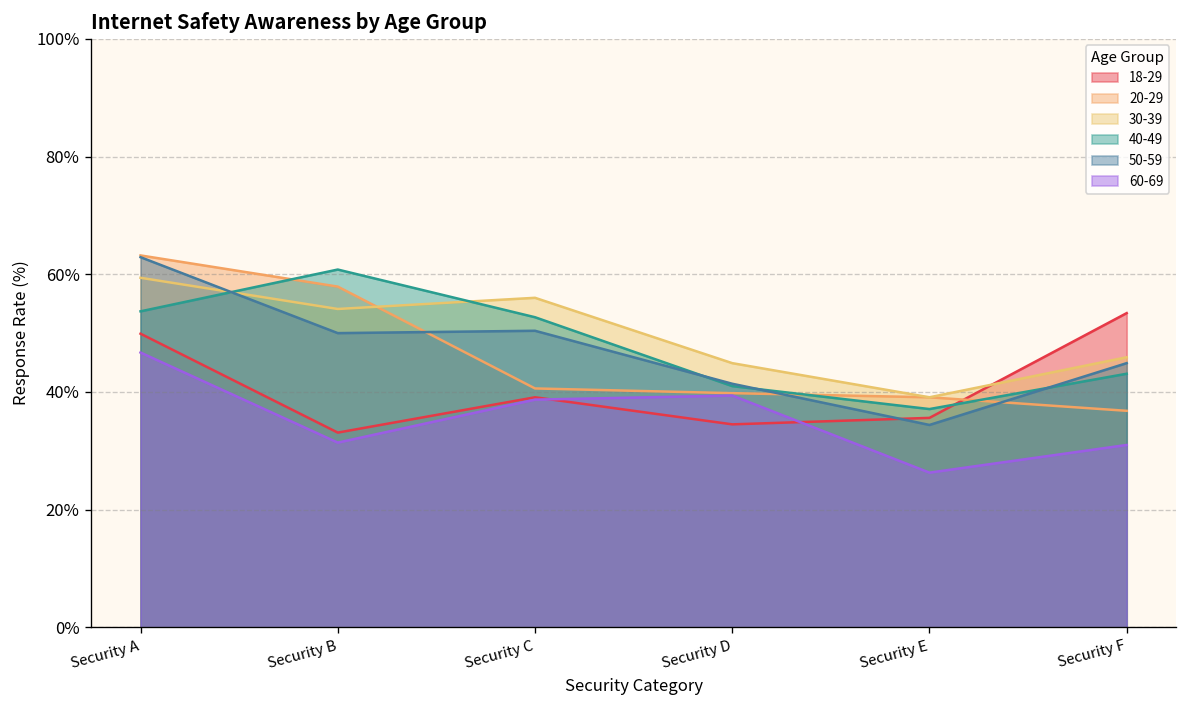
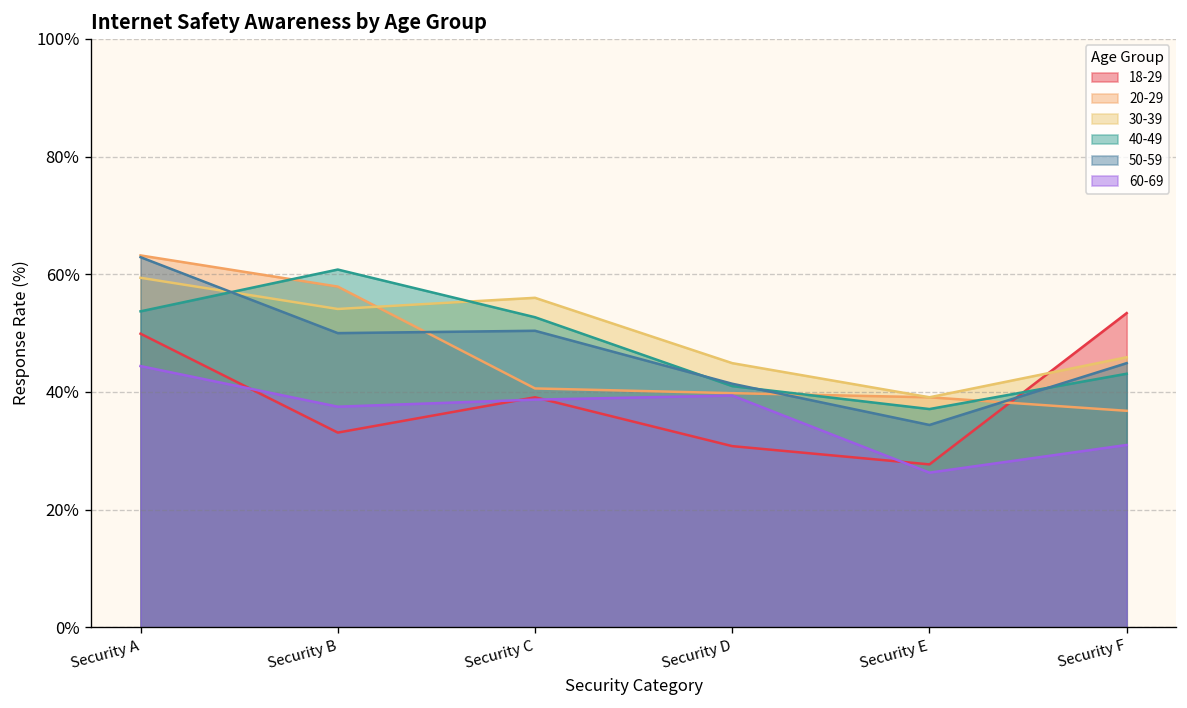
60-69, Security A: 47% -> 44%
60-69, Security B: 31% -> 38%
18-29, Security D: 35% -> 31%
18-29, Security E: 36% -> 28%
